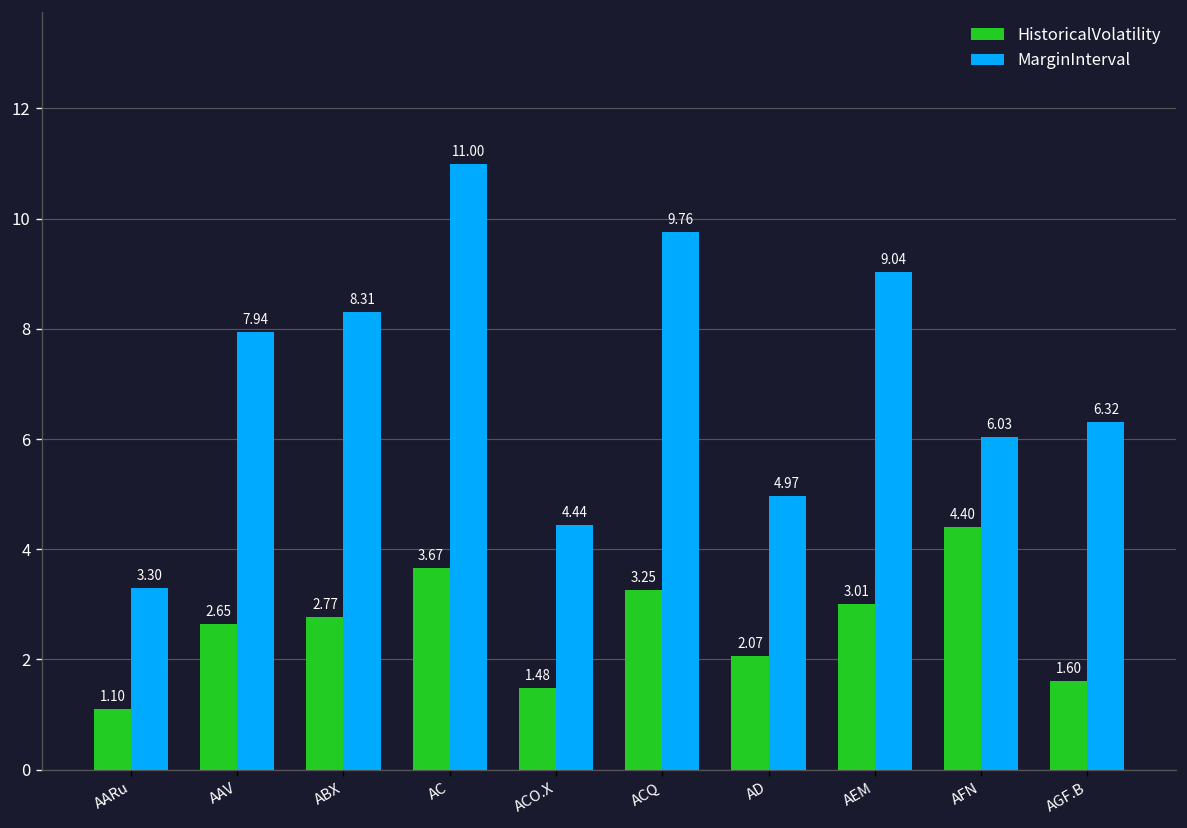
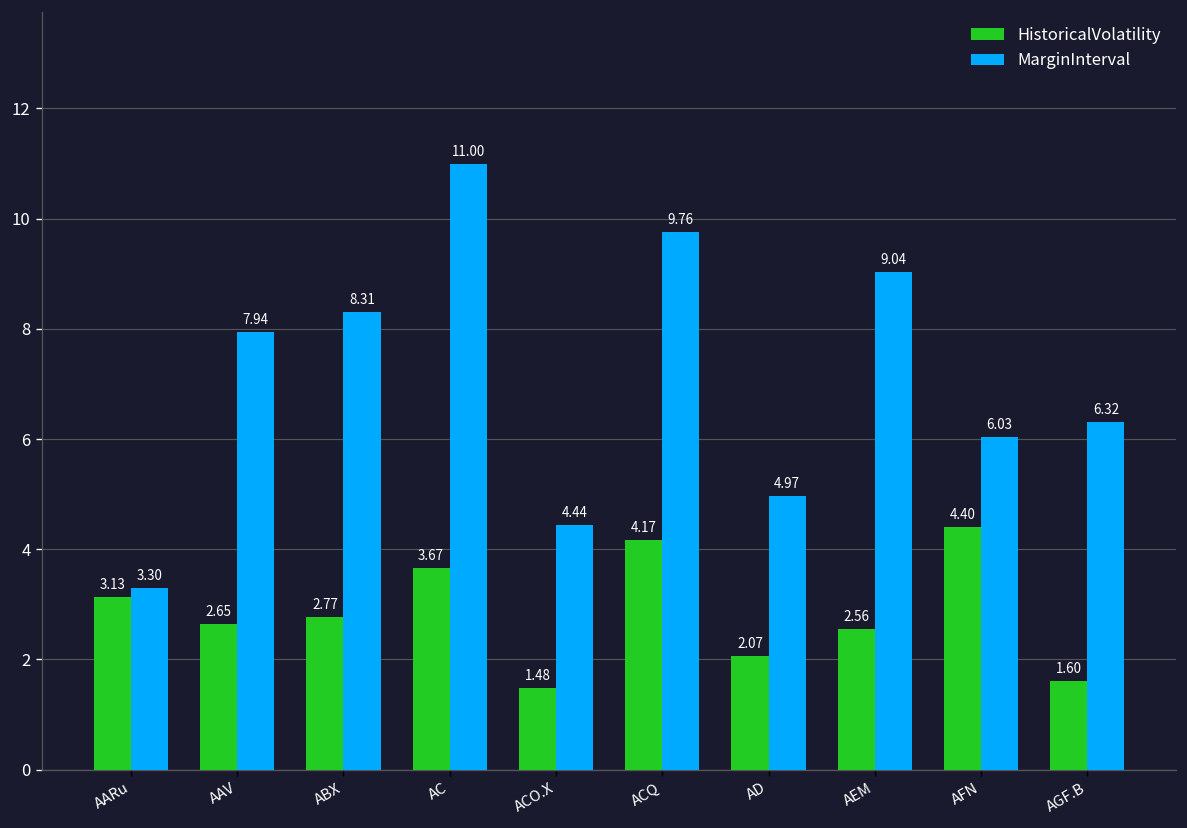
HistoricalVolatility, AARu: 1.10 -> 3.13
HistoricalVolatility, ACQ: 3.25 -> 4.17
HistoricalVolatility, AEM: 3.01 -> 2.56
